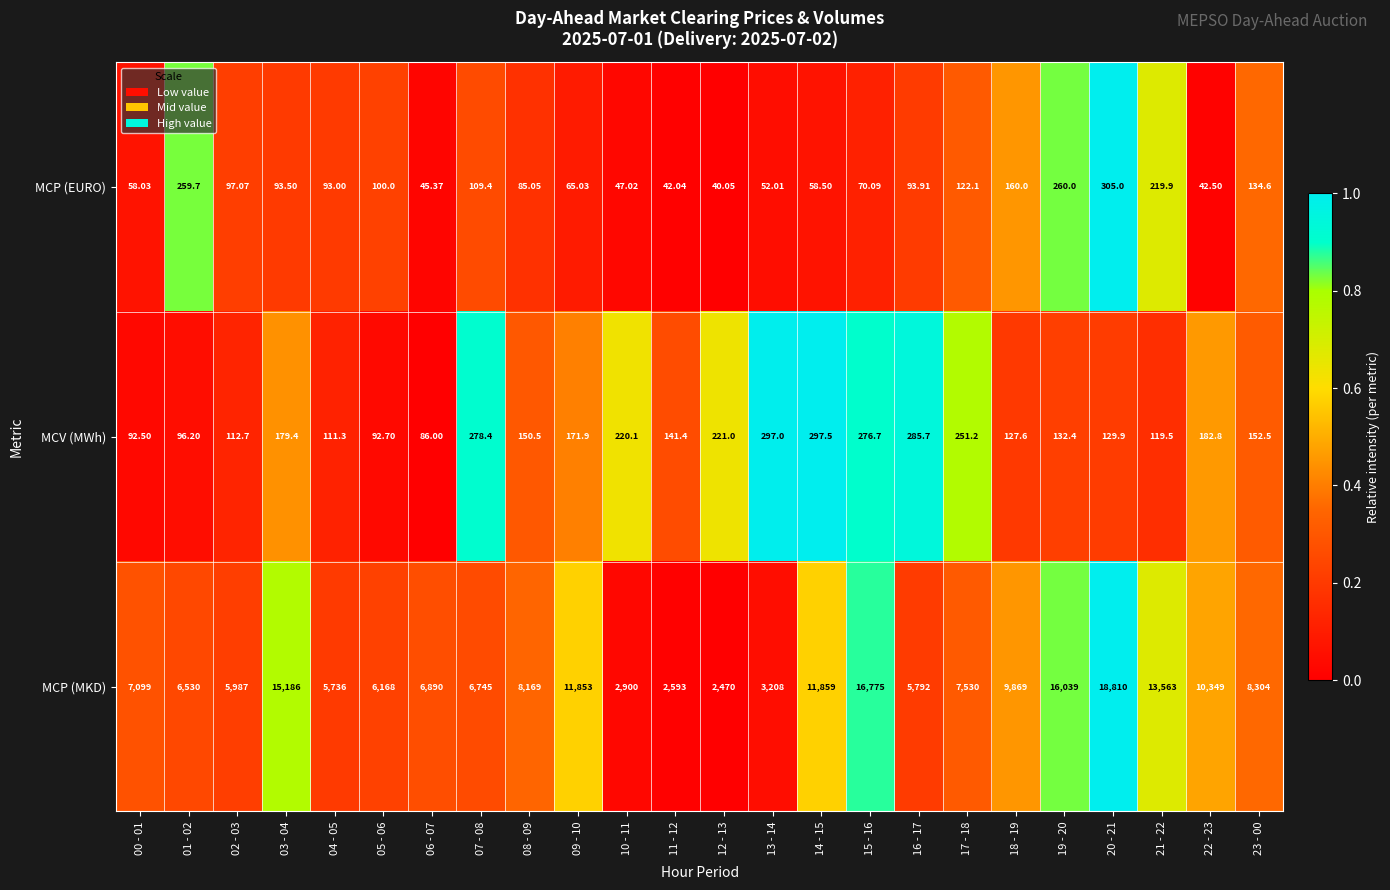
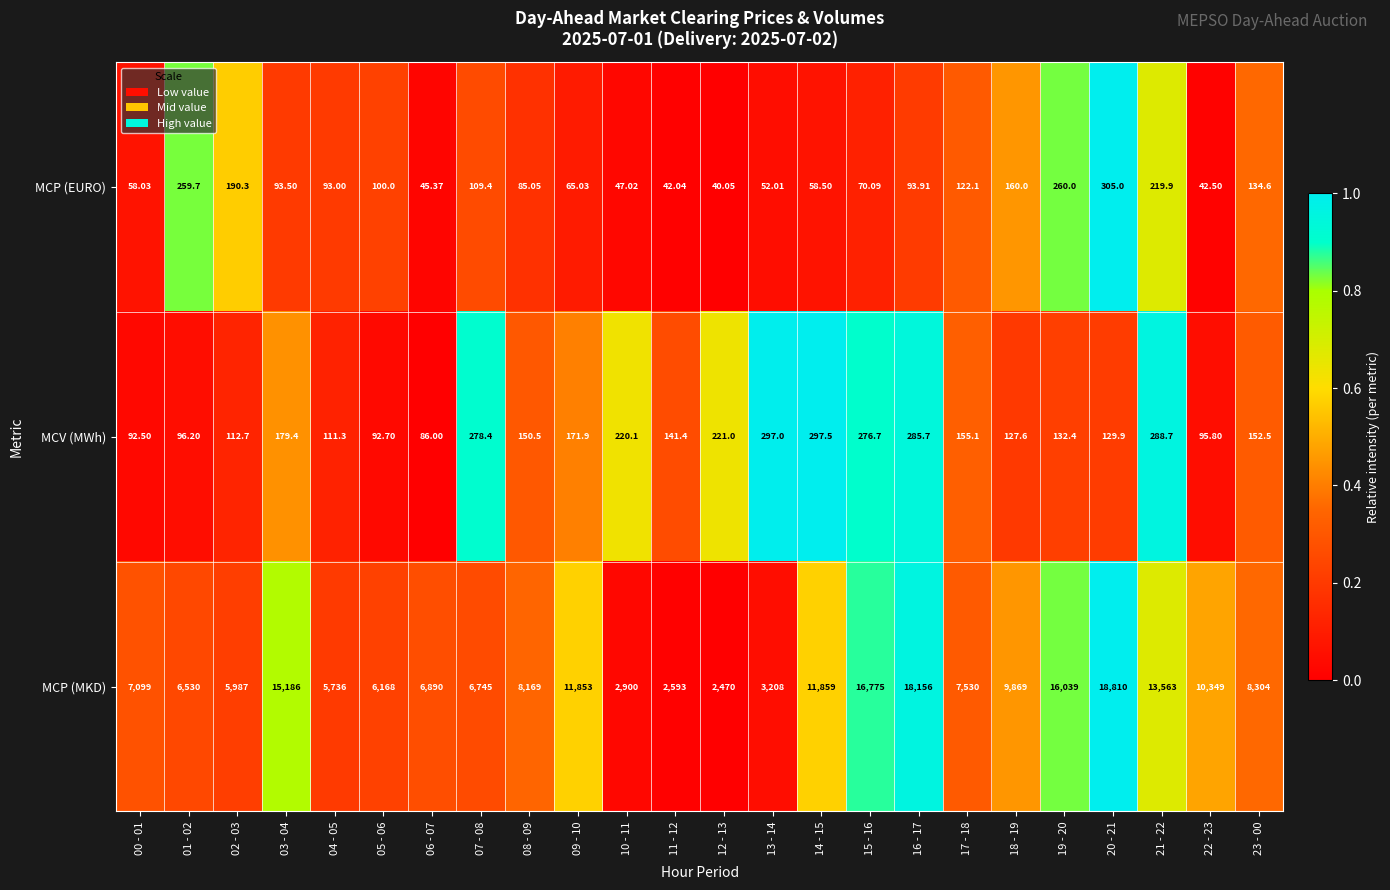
MCP (EURO), 02 - 03: 97.07 -> 190.3
MCV (MWh), 17 - 18: 251.2 -> 155.1
MCV (MWh), 21 - 22: 119.5 -> 288.7
MCV (MWh), 22 - 23: 182.8 -> 95.80
MCP (MKD), 16 - 17: 5,792 -> 18,156
